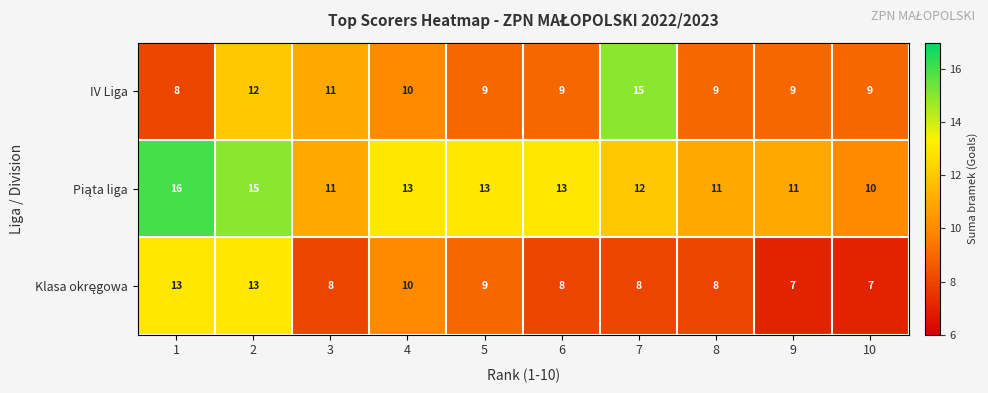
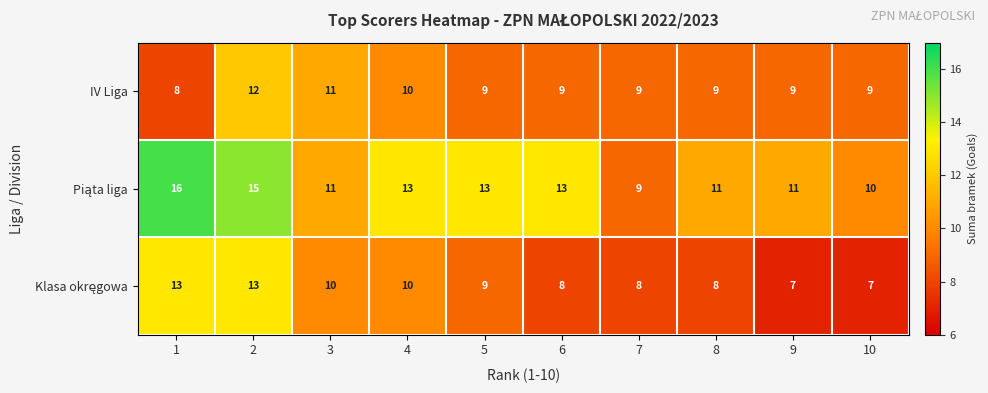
IV Liga, 7: 15 -> 9
Piąta liga, 7: 12 -> 9
Klasa okręgowa, 3: 8 -> 10
